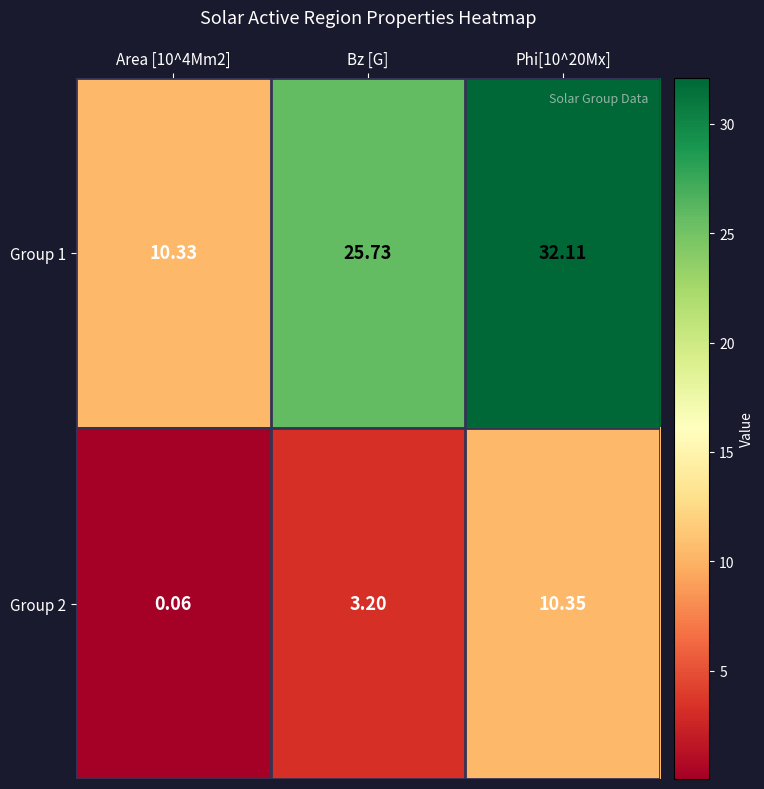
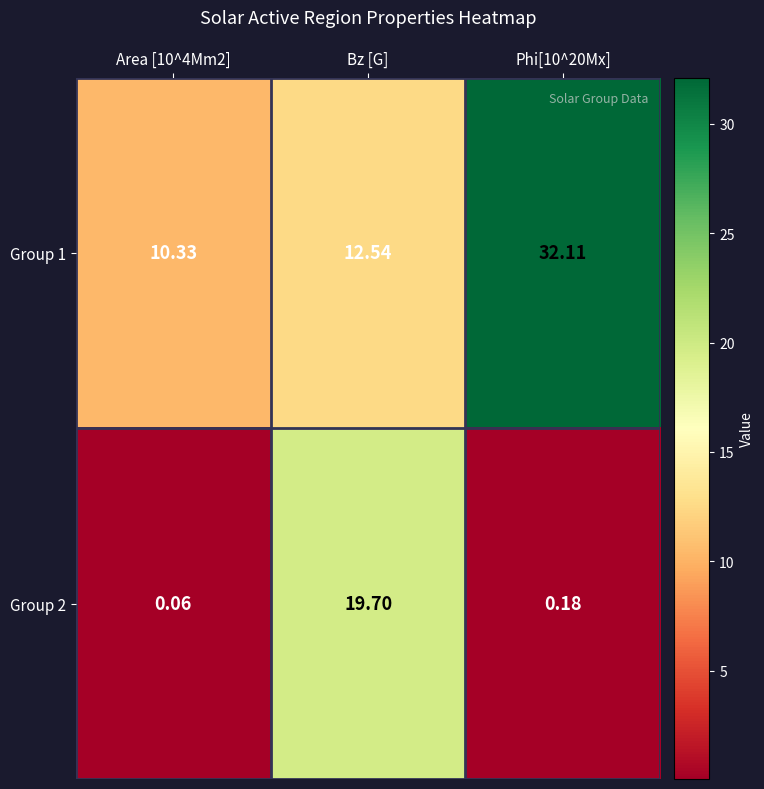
Group 1, Bz [G]: 25.73 -> 12.54
Group 2, Bz [G]: 3.20 -> 19.70
Group 2, Phi[10^20Mx]: 10.35 -> 0.18
